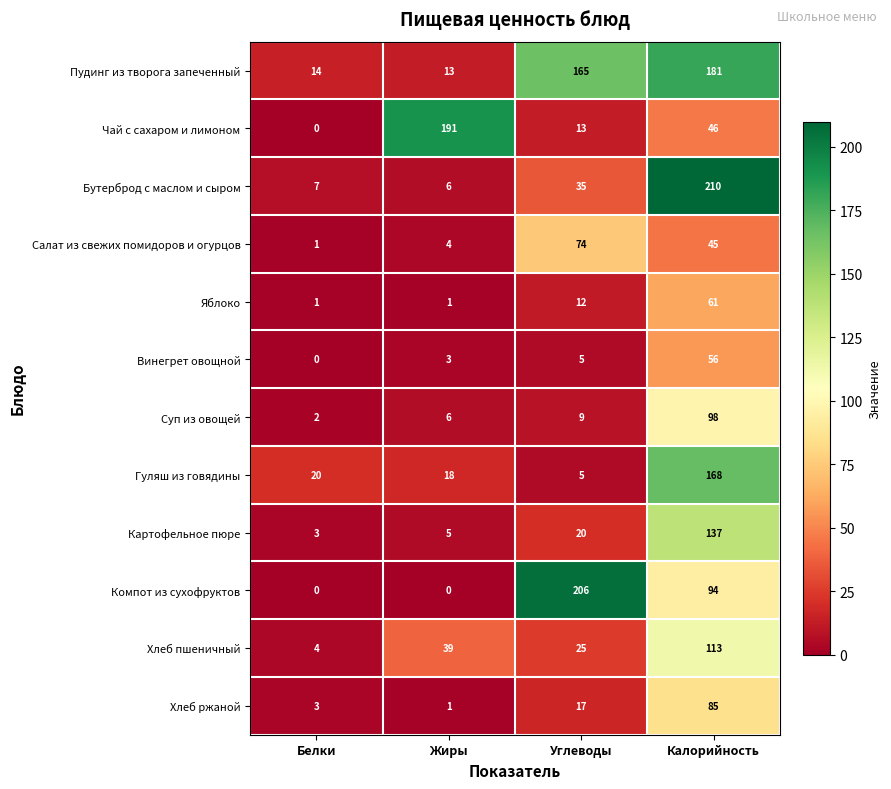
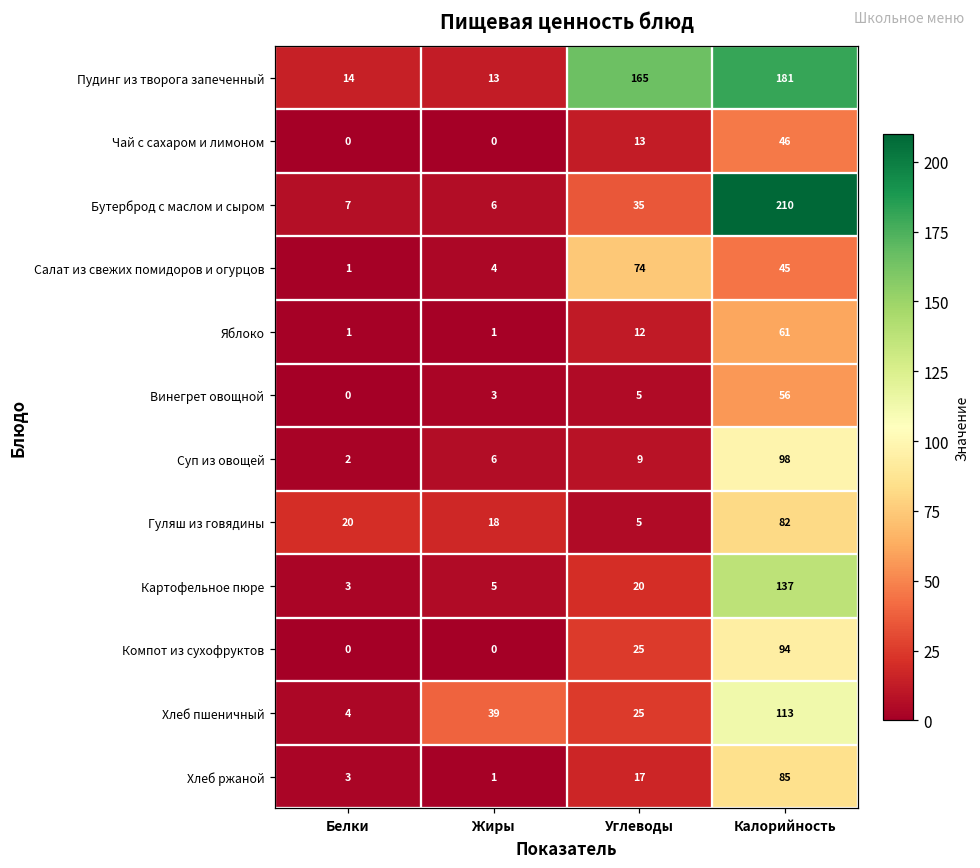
Чай с сахаром и лимоном, Жиры: 191 -> 0
Гуляш из говядины, Калорийность: 168 -> 82
Компот из сухофруктов, Углеводы: 206 -> 25
